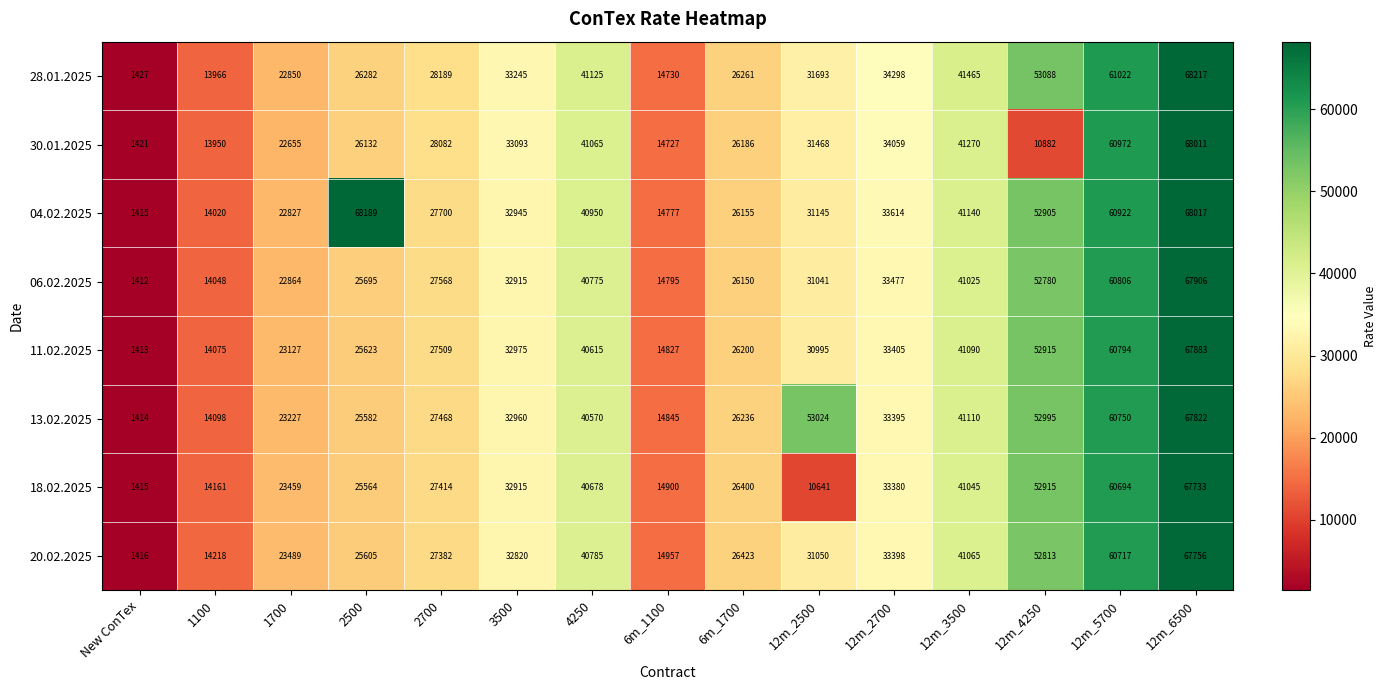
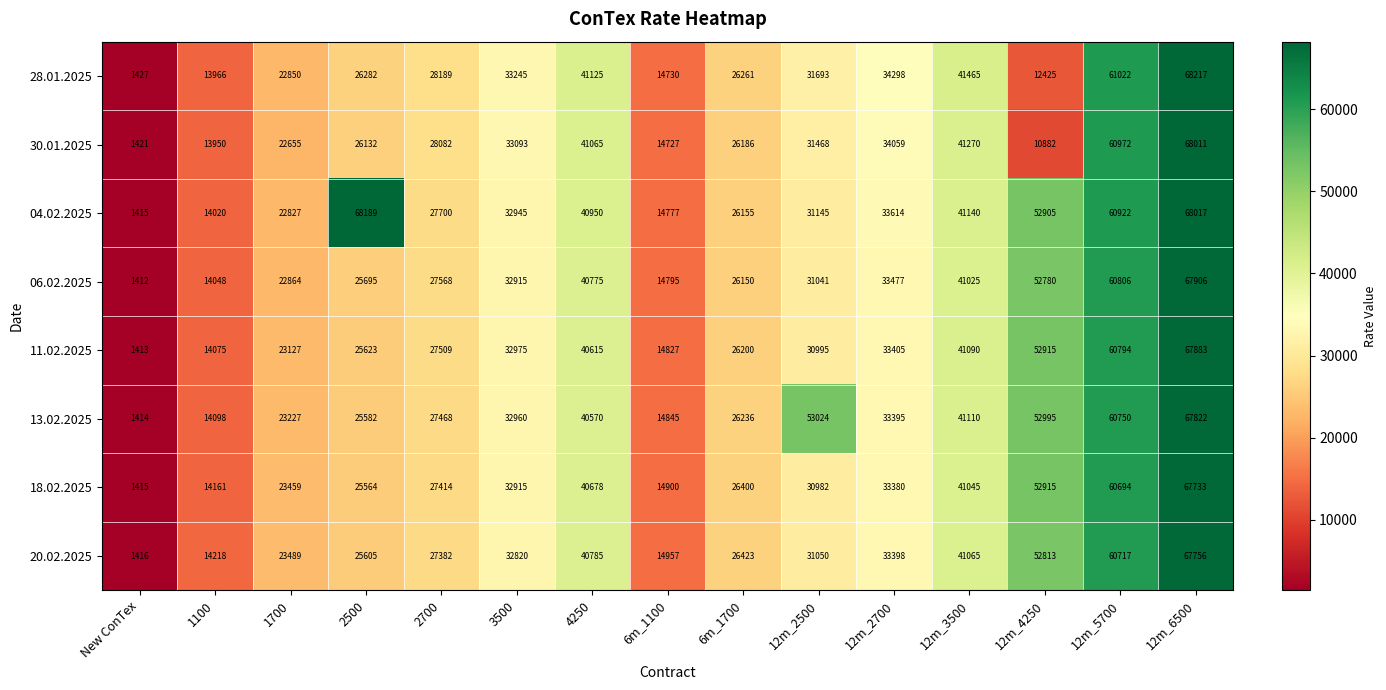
28.01.2025, 12m_4250: 53088 -> 12425
18.02.2025, 12m_2500: 10641 -> 30982
